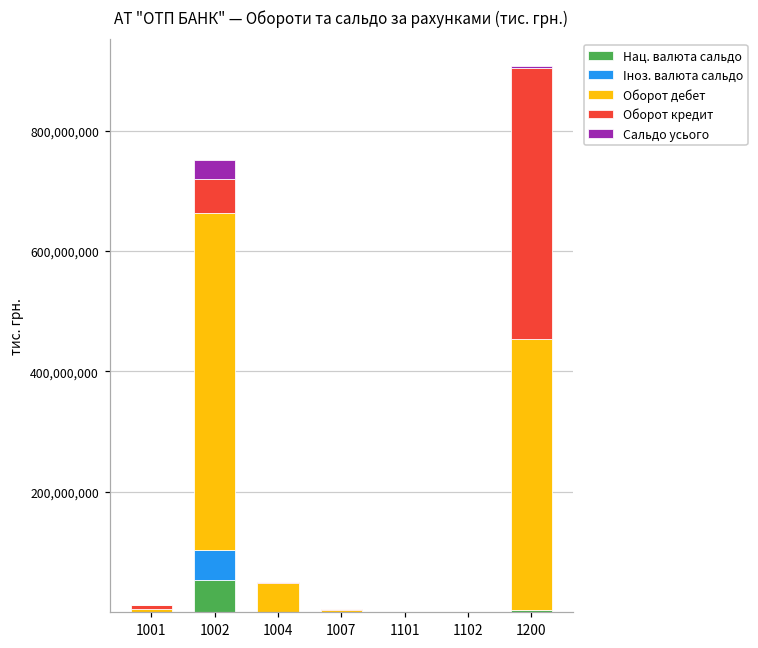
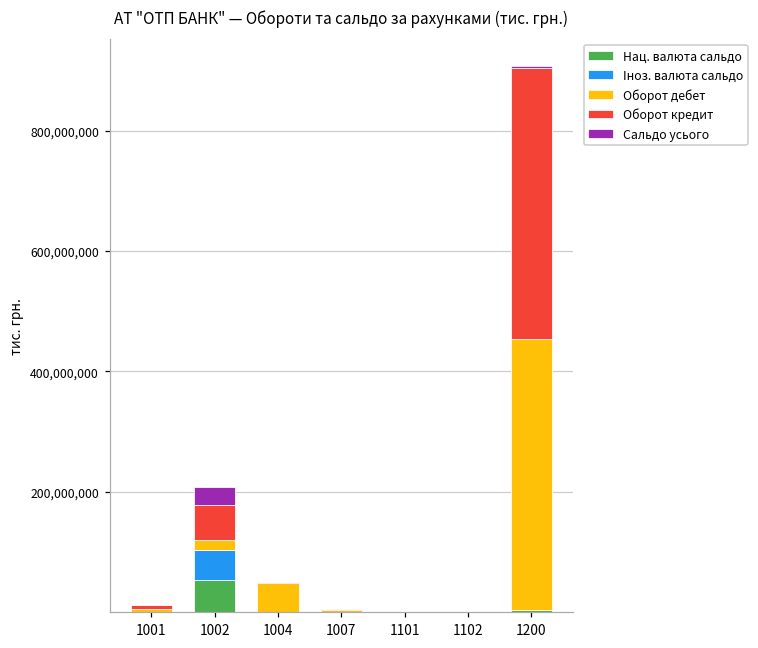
Оборот дебет, 1002: 560,000,000 -> 20,000,000
